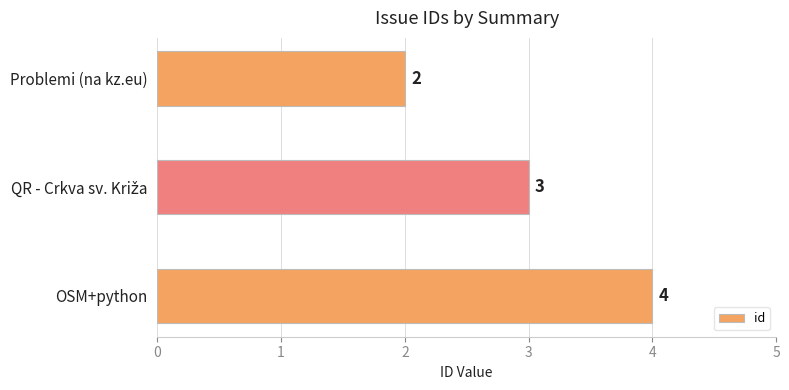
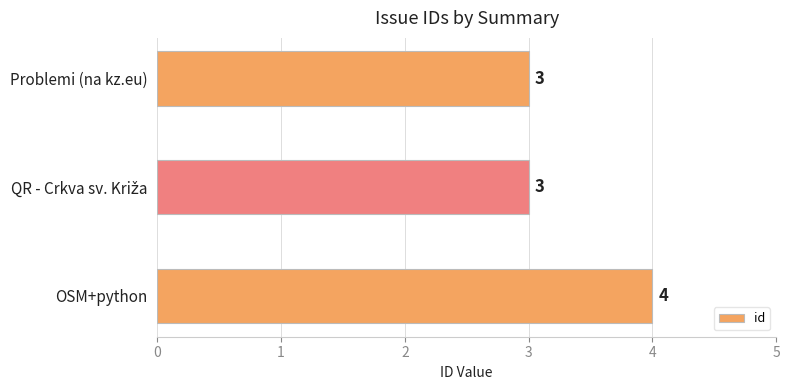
Problemi (na kz.eu): 2 -> 3
